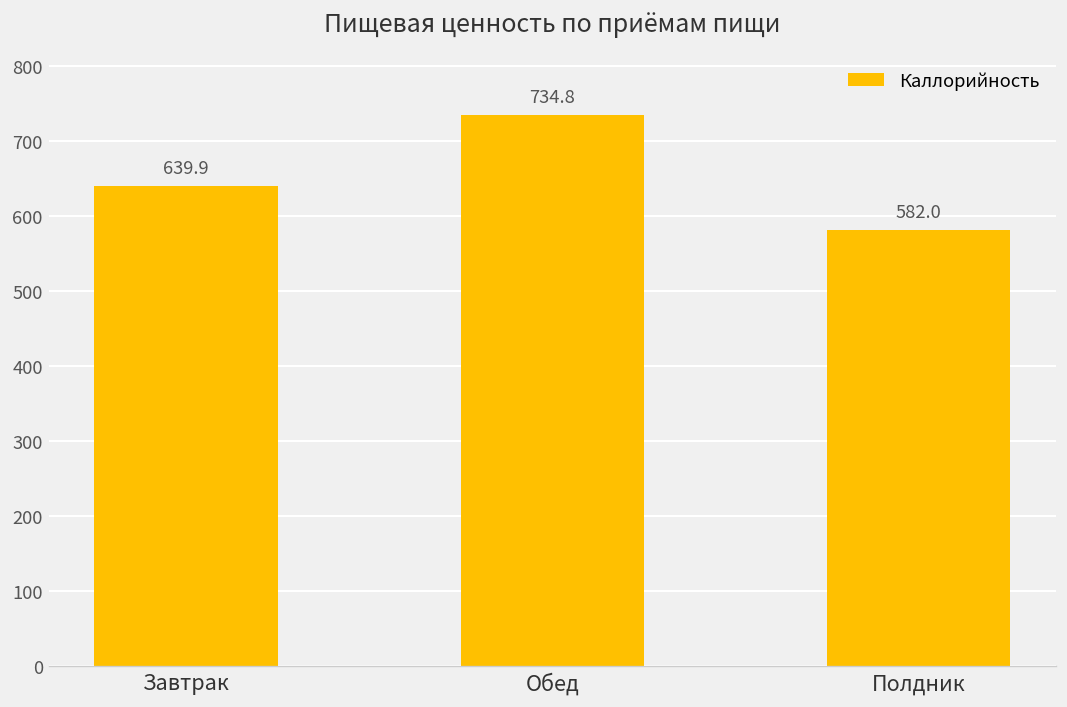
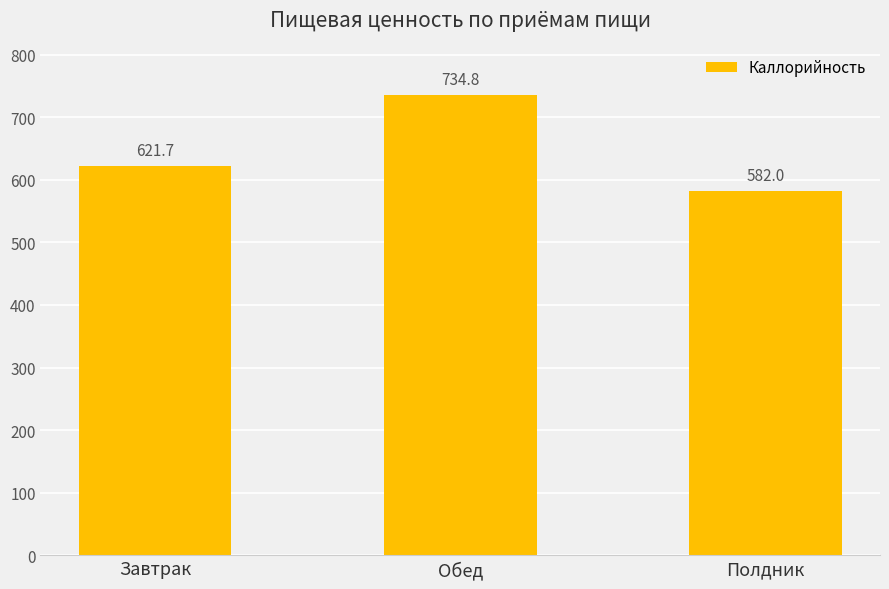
Завтрак: 639.9 -> 621.7
